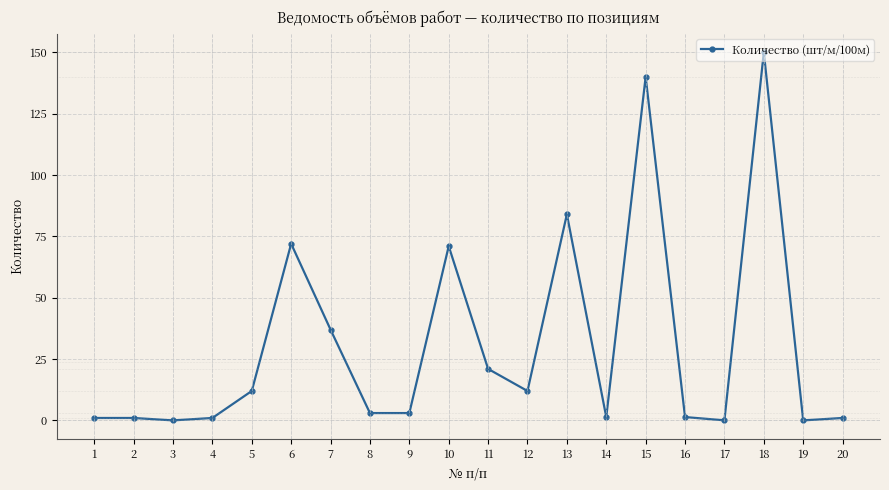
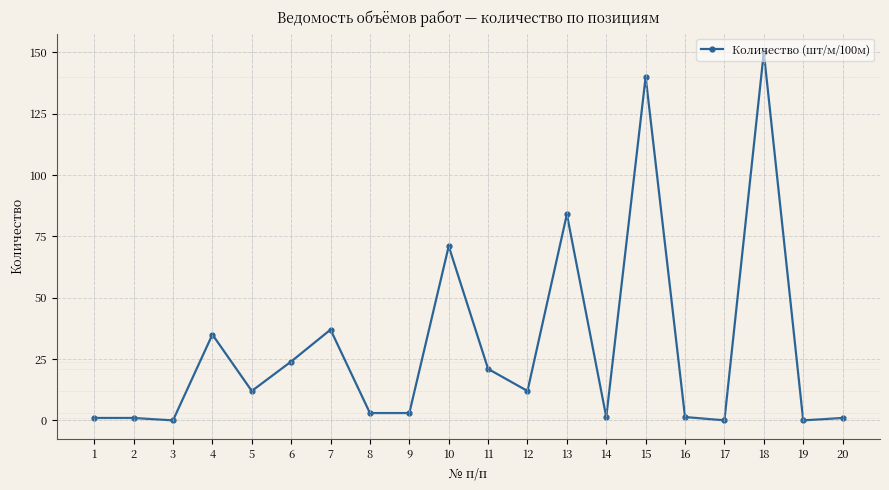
4: 1 -> 35
6: 72 -> 24
